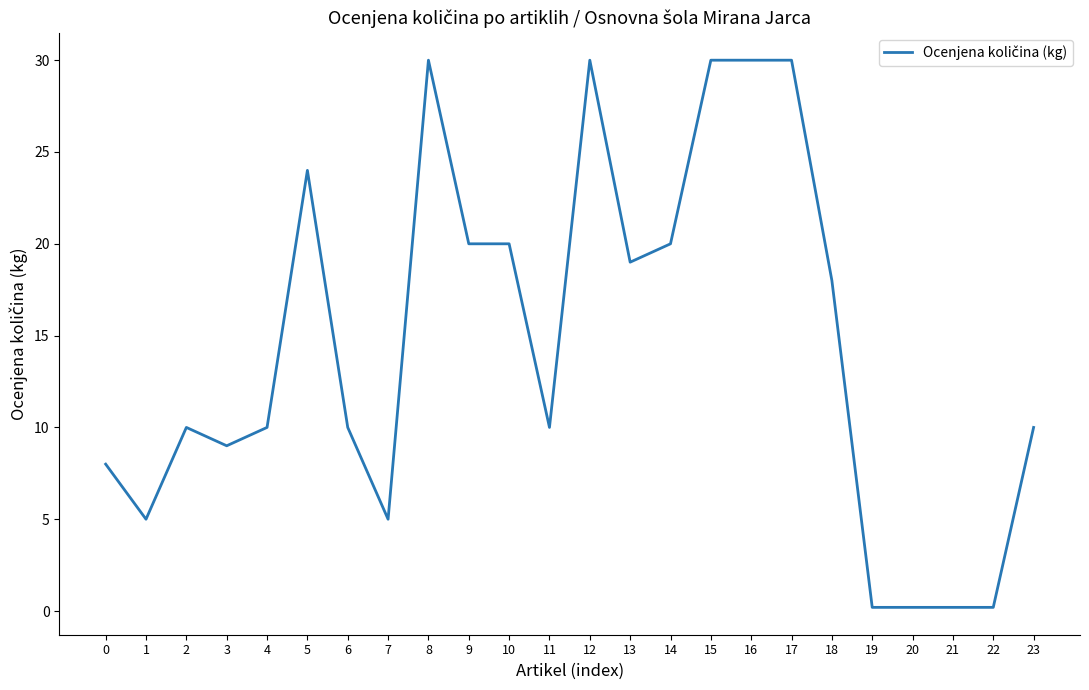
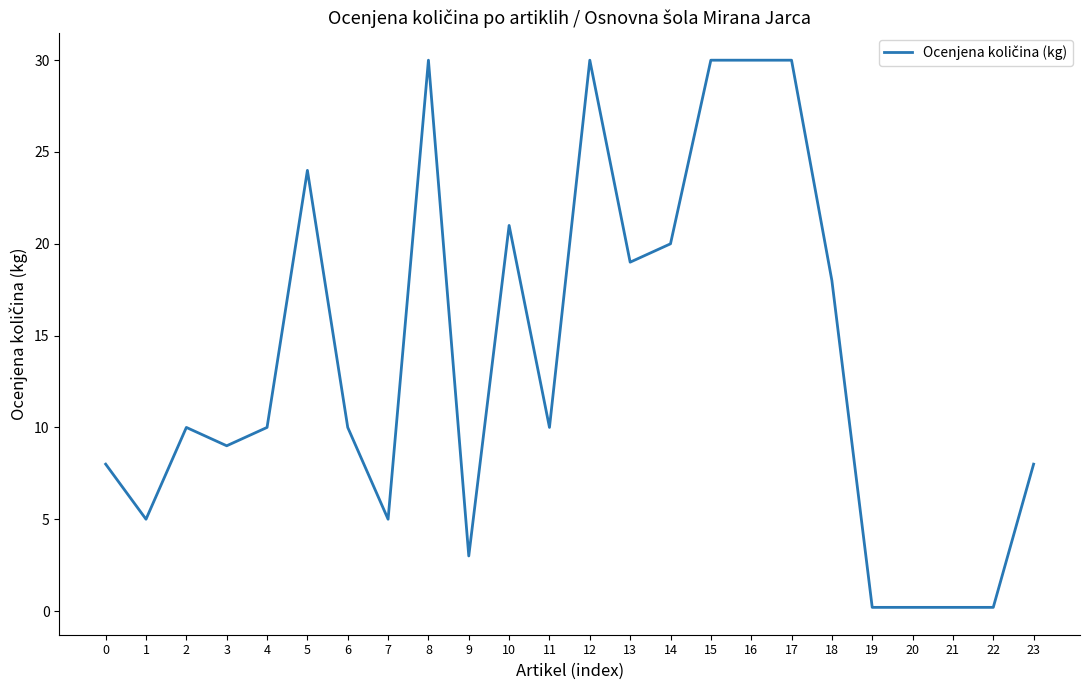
9: 20 -> 3
10: 20 -> 21
23: 10 -> 8
